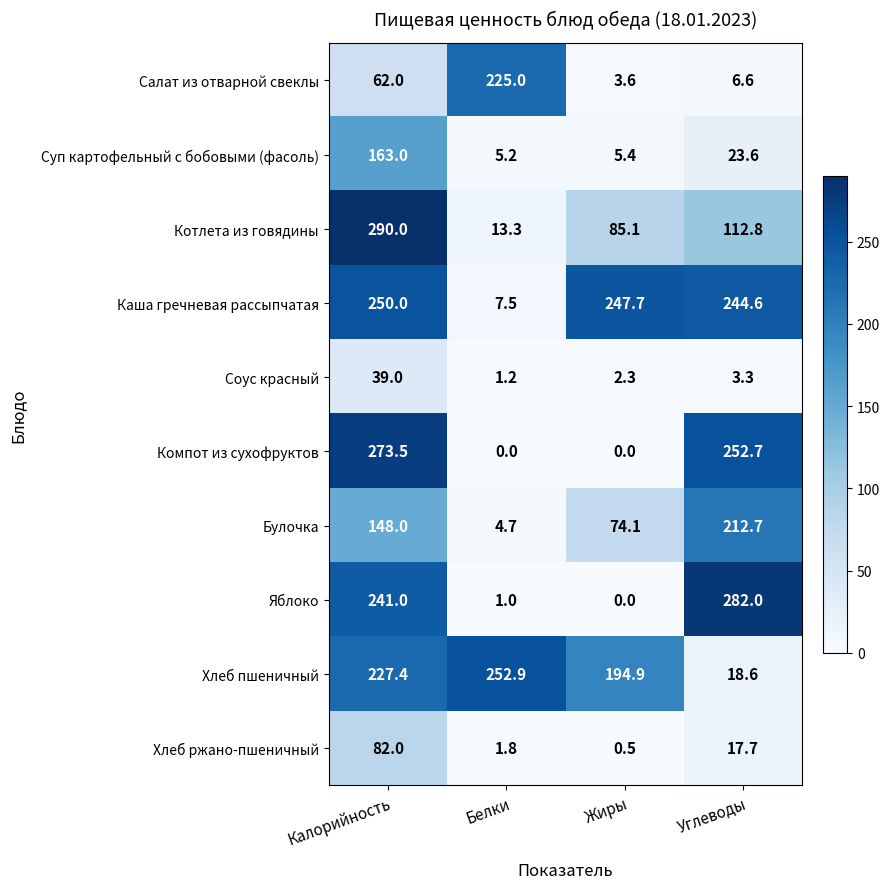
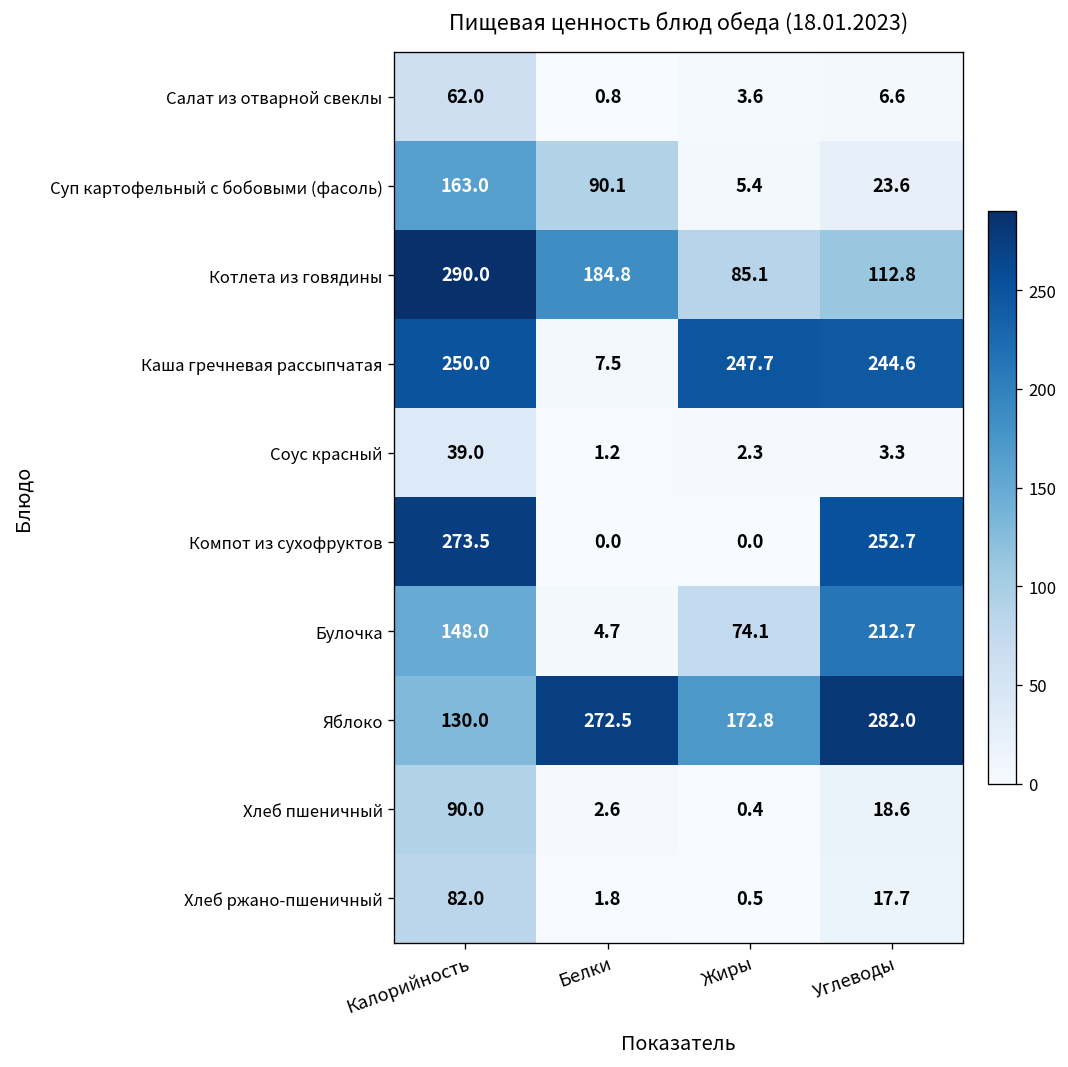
Салат из отварной свеклы, Белки: 225.0 -> 0.8
Суп картофельный с бобовыми (фасоль), Белки: 5.2 -> 90.1
Котлета из говядины, Белки: 13.3 -> 184.8
Яблоко, Калорийность: 241.0 -> 130.0
Яблоко, Белки: 1.0 -> 272.5
Яблоко, Жиры: 0.0 -> 172.8
Хлеб пшеничный, Калорийность: 227.4 -> 90.0
Хлеб пшеничный, Белки: 252.9 -> 2.6
Хлеб пшеничный, Жиры: 194.9 -> 0.4
